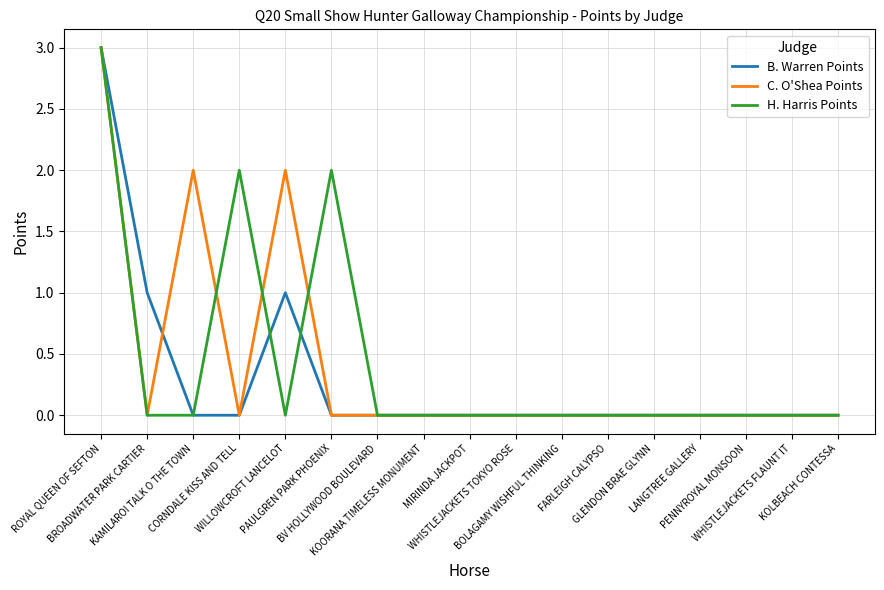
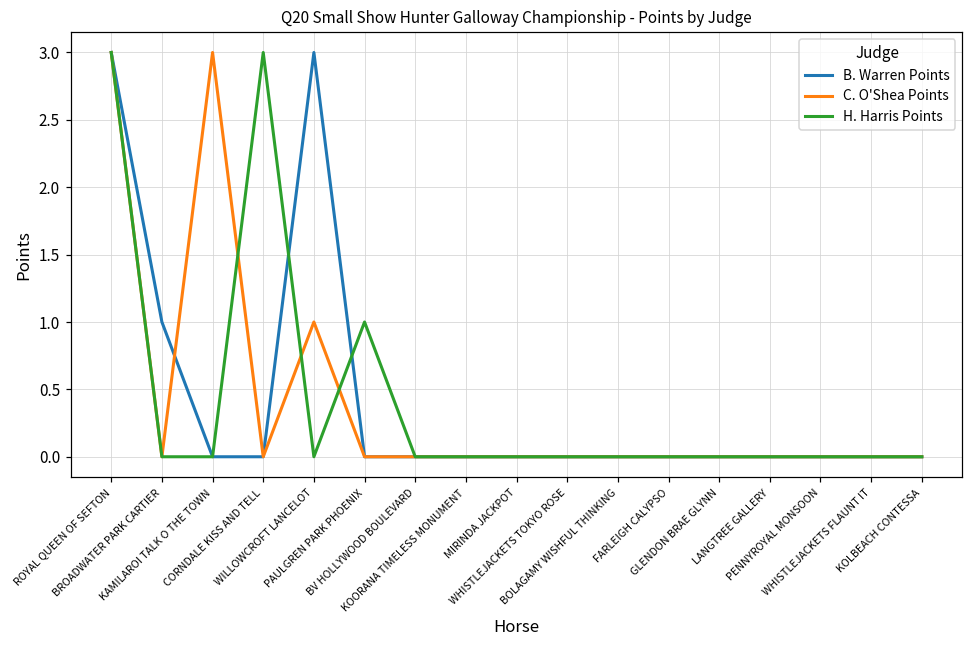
C. O'Shea Points, KAMILAROI TALK O THE TOWN: 2 -> 3
H. Harris Points, CORNDALE KISS AND TELL: 2 -> 3
B. Warren Points, WILLOWCROFT LANCELOT: 1 -> 3
C. O'Shea Points, WILLOWCROFT LANCELOT: 2 -> 1
H. Harris Points, PAULGREN PARK PHOENIX: 2 -> 1
